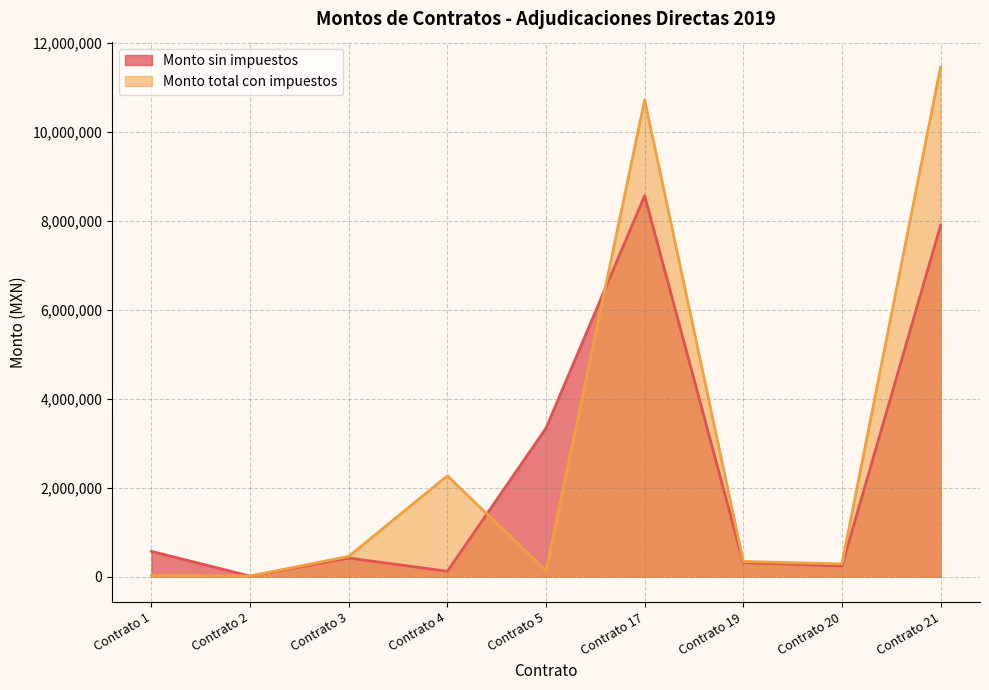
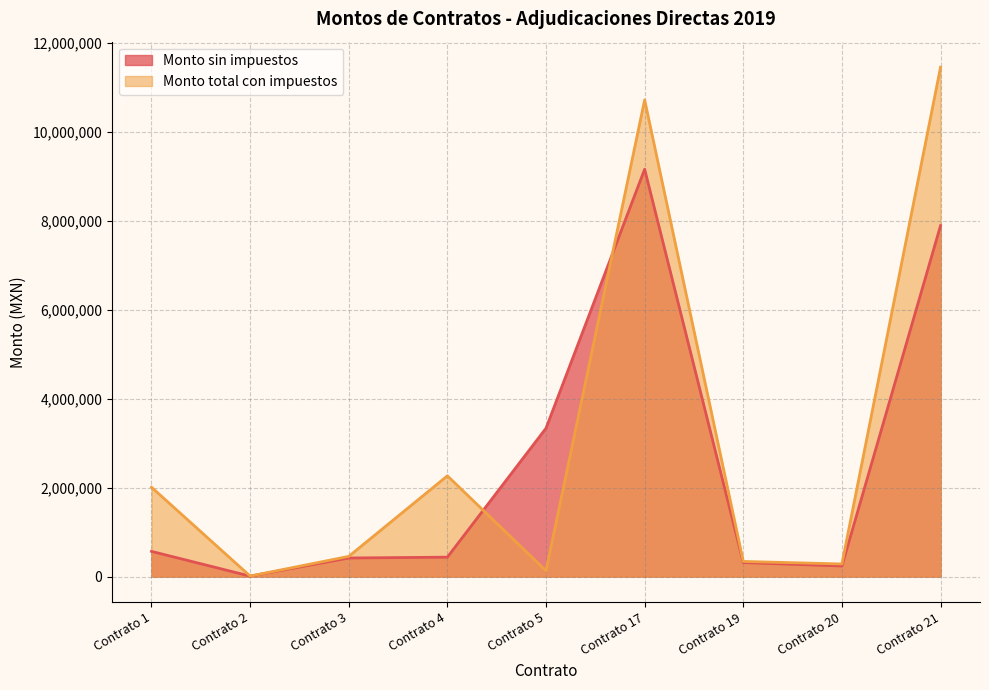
Monto total con impuestos, Contrato 1: 0 -> 2,000,000
Monto sin impuestos, Contrato 4: 100,000 -> 400,000
Monto sin impuestos, Contrato 17: 8,600,000 -> 9,200,000
